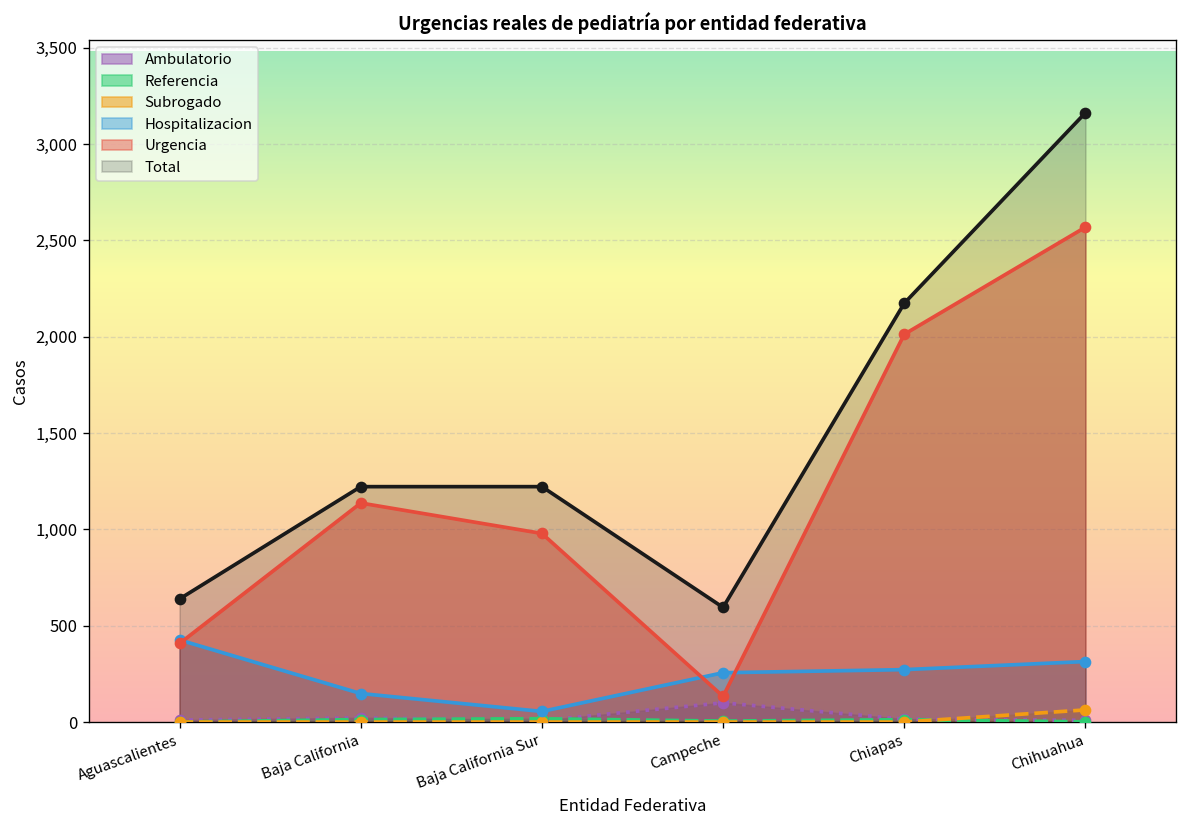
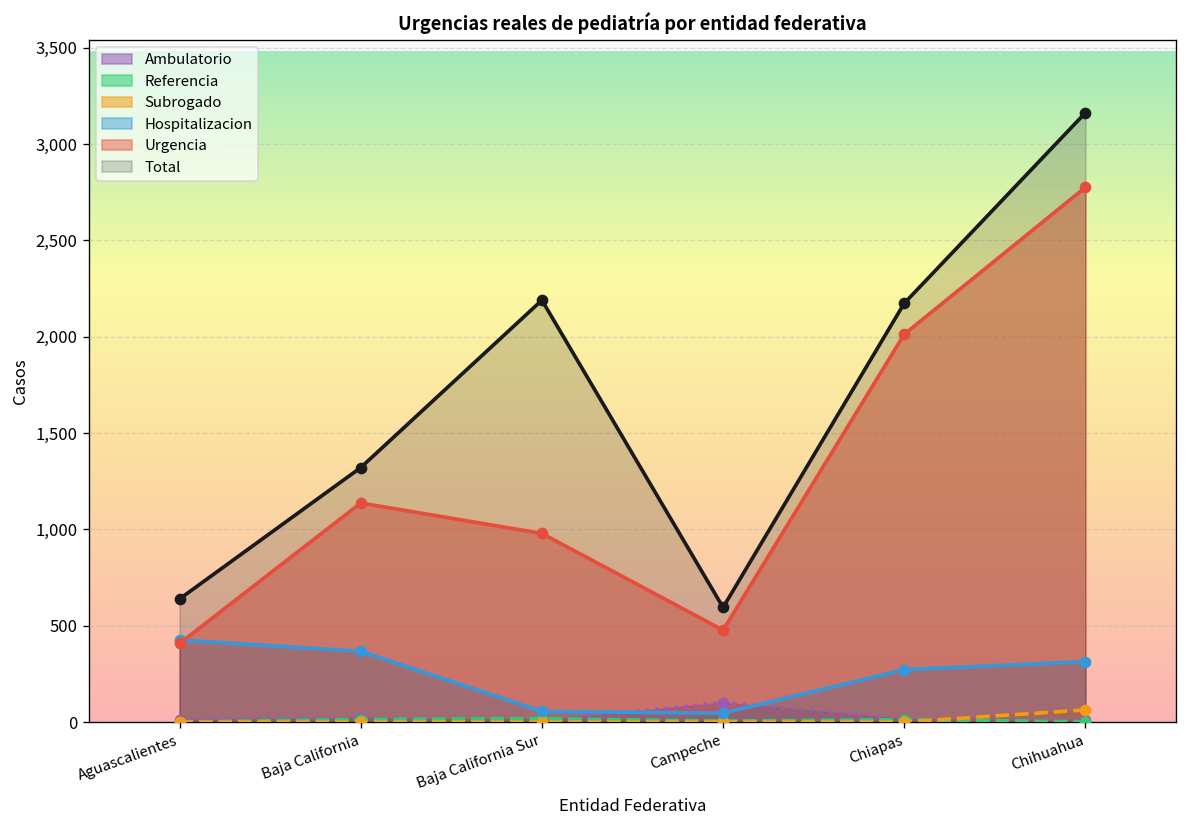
Hospitalizacion, Baja California: 150 -> 370
Total, Baja California: 1,220 -> 1,320
Total, Baja California Sur: 1,220 -> 2,190
Hospitalizacion, Campeche: 260 -> 50
Urgencia, Campeche: 130 -> 480
Urgencia, Chihuahua: 2,570 -> 2,780
